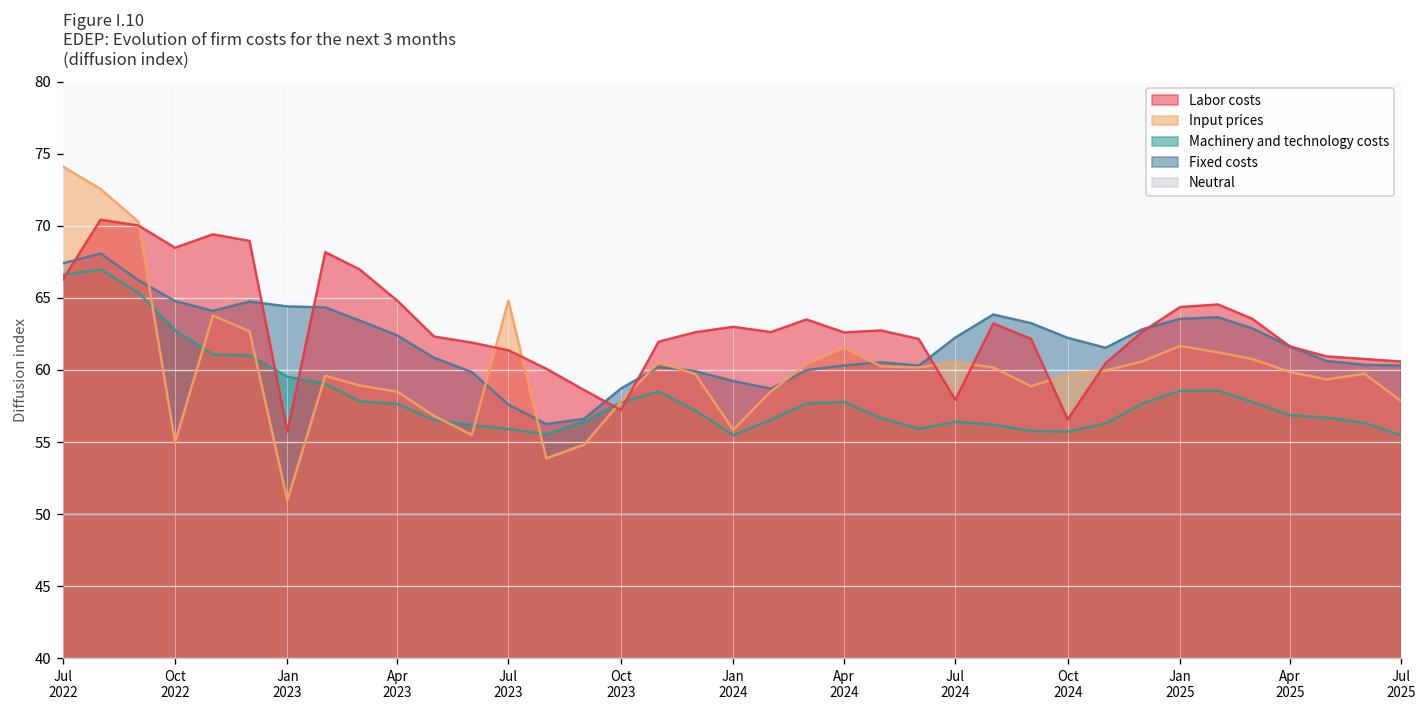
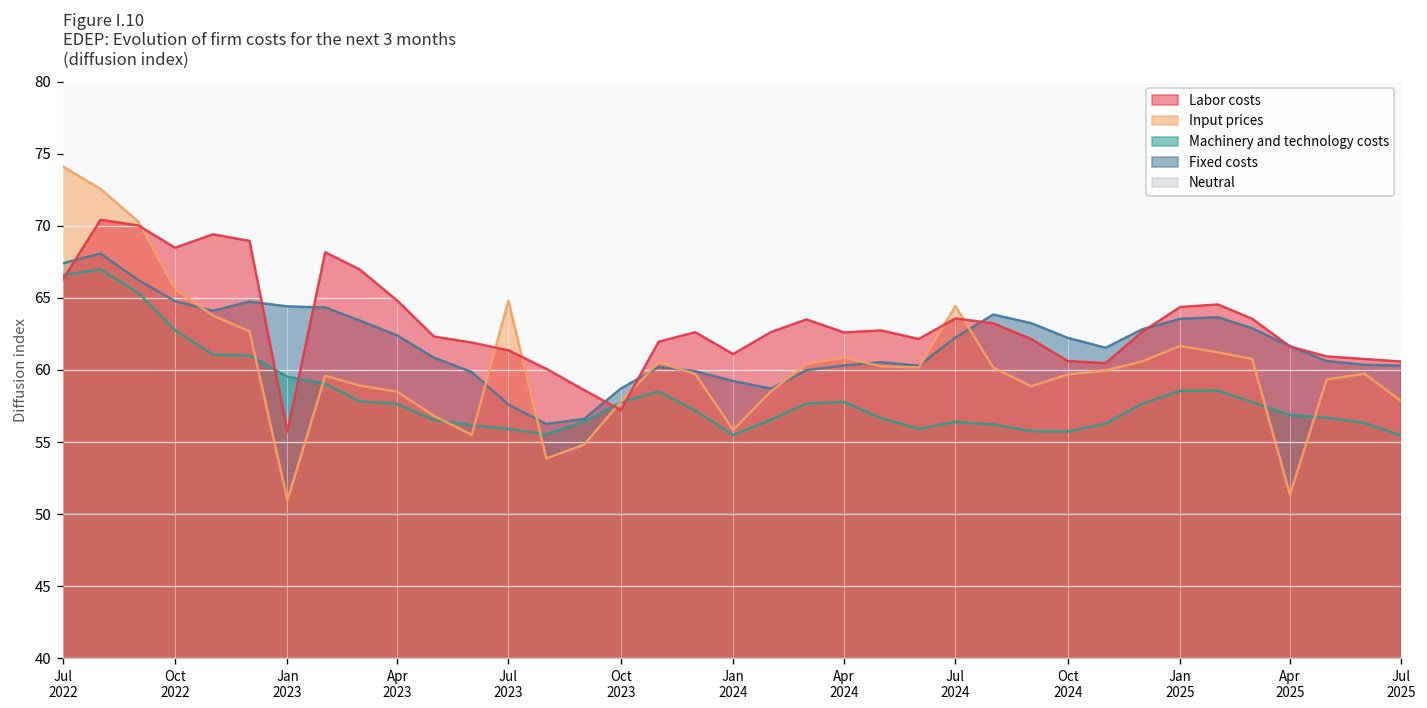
Input prices, Oct 2022: 55.0 -> 65.6
Labor costs, Jan 2024: 63.0 -> 61.1
Input prices, Apr 2024: 61.6 -> 60.9
Input prices, Jul 2024: 60.6 -> 64.4
Labor costs, Jul 2024: 57.9 -> 63.6
Labor costs, Oct 2024: 56.6 -> 60.6
Input prices, Apr 2025: 59.9 -> 51.4
